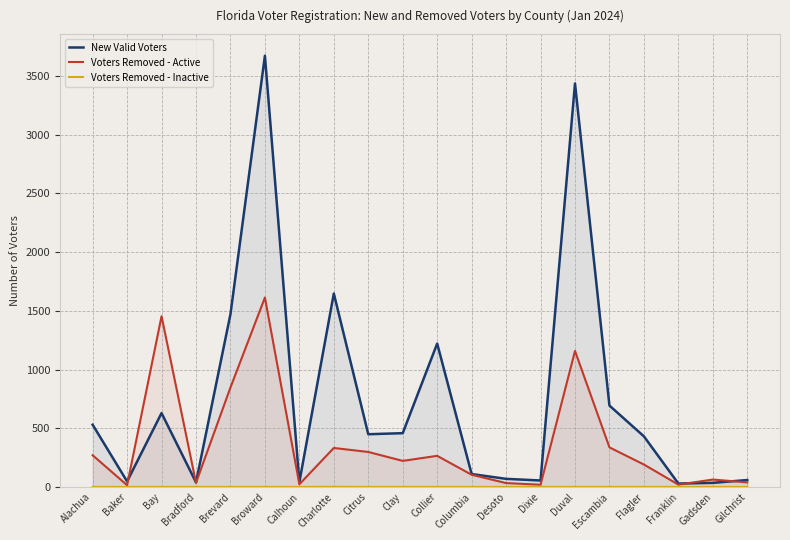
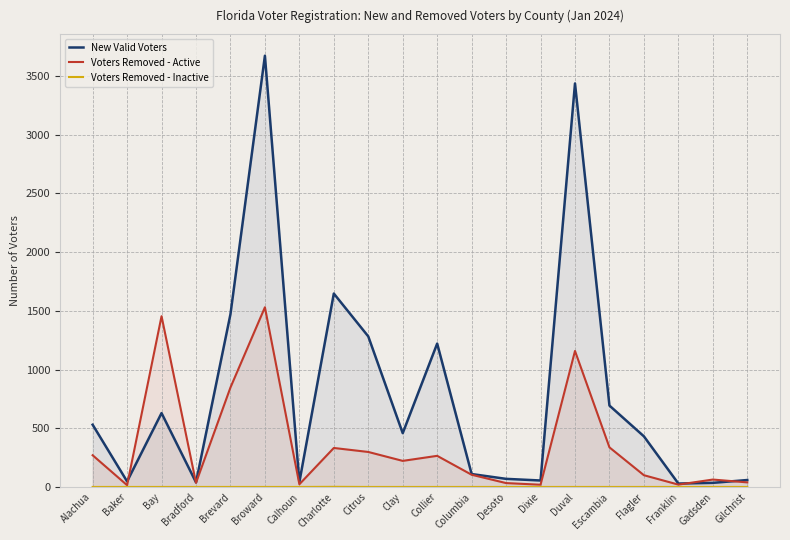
Voters Removed - Active, Broward: 1610 -> 1530
New Valid Voters, Citrus: 450 -> 1280
Voters Removed - Active, Flagler: 190 -> 100
